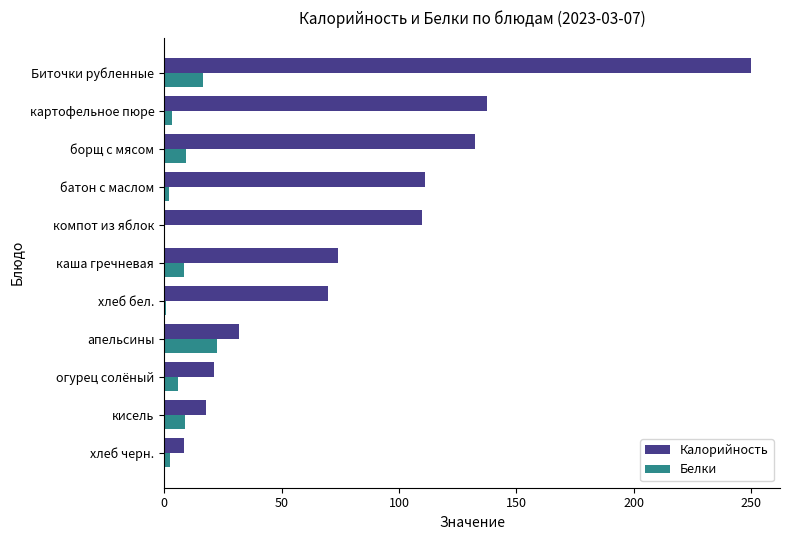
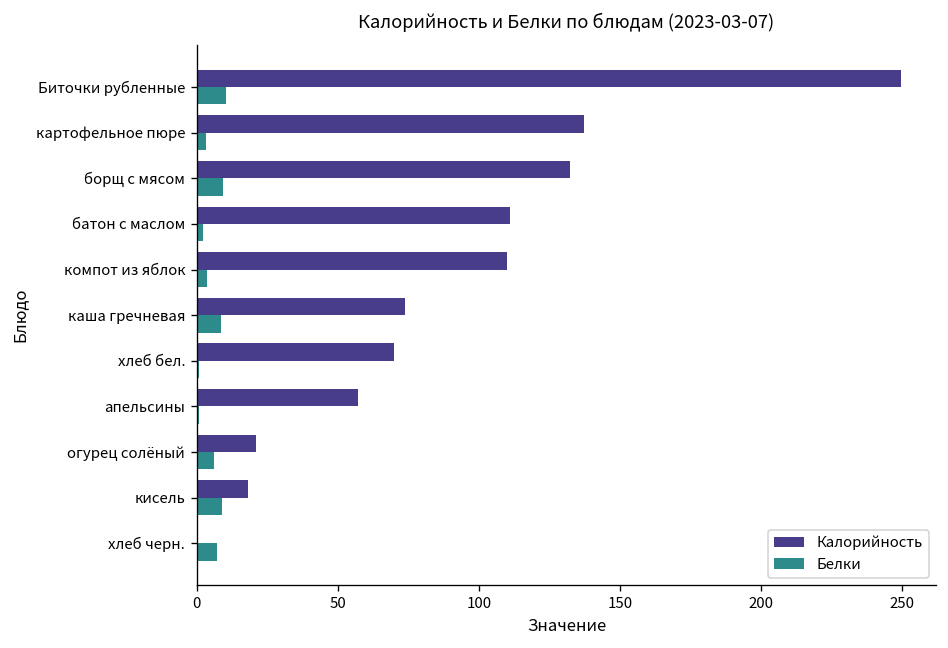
Белки, Биточки рубленные: 17 -> 10
Белки, компот из яблок: 0 -> 4
Калорийность, апельсины: 32 -> 57
Белки, апельсины: 23 -> 1
Калорийность, хлеб черн.: 8 -> 0
Белки, хлеб черн.: 3 -> 7
